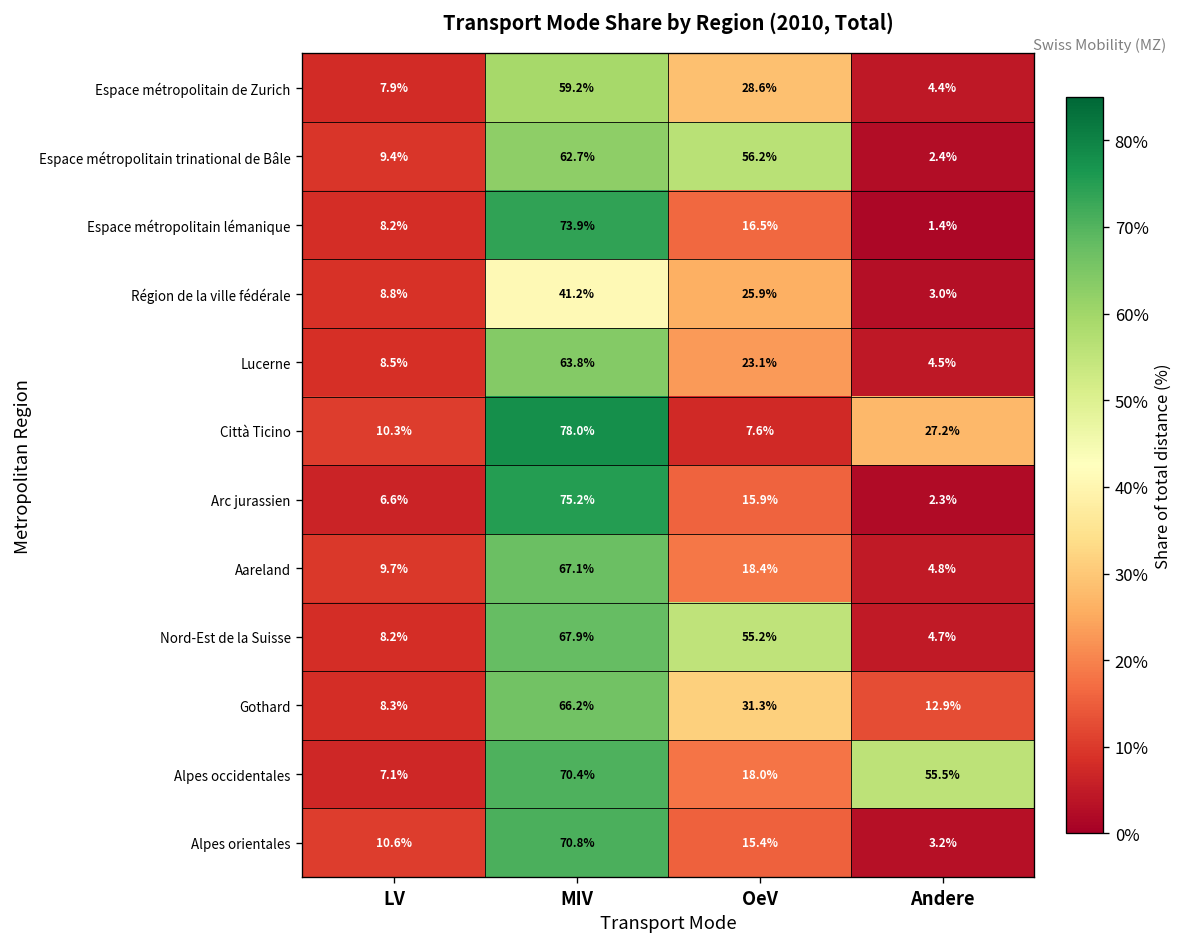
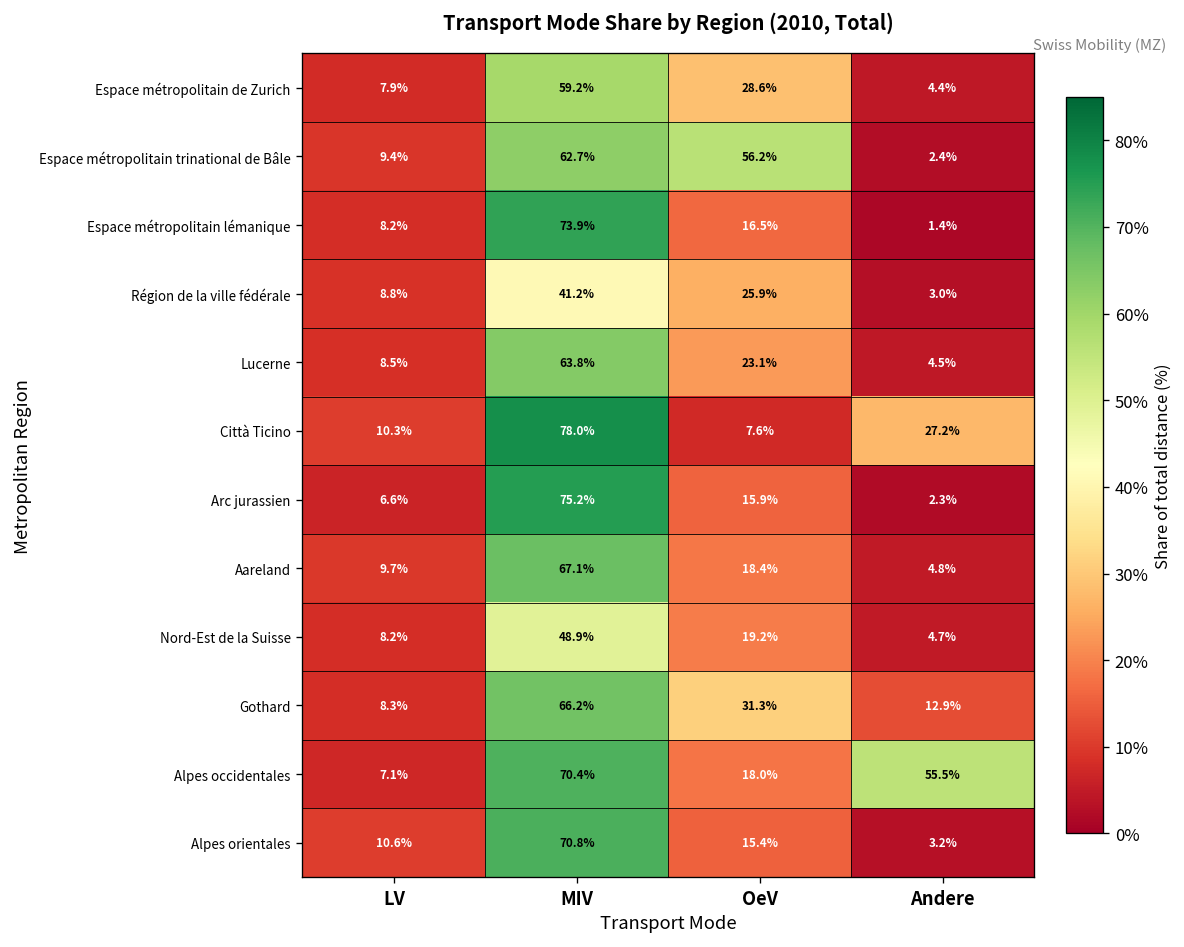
Nord-Est de la Suisse, MIV: 67.9% -> 48.9%
Nord-Est de la Suisse, OeV: 55.2% -> 19.2%
